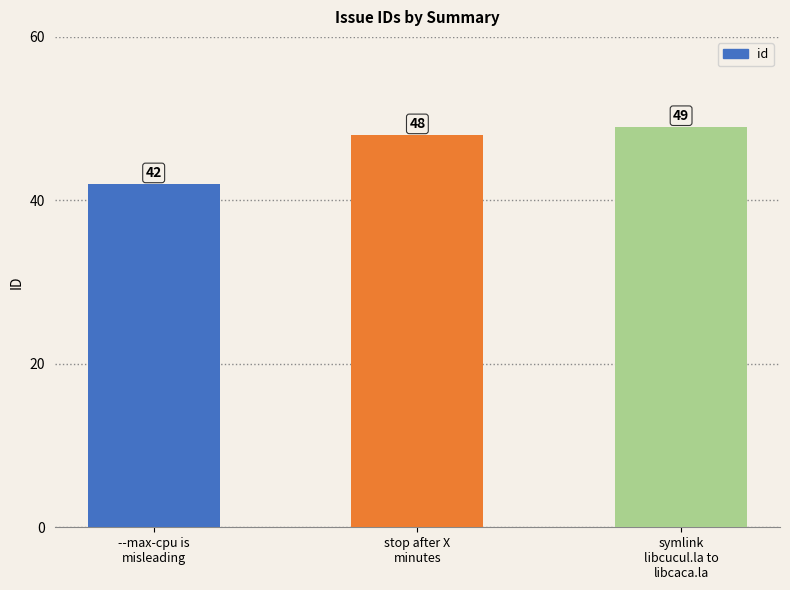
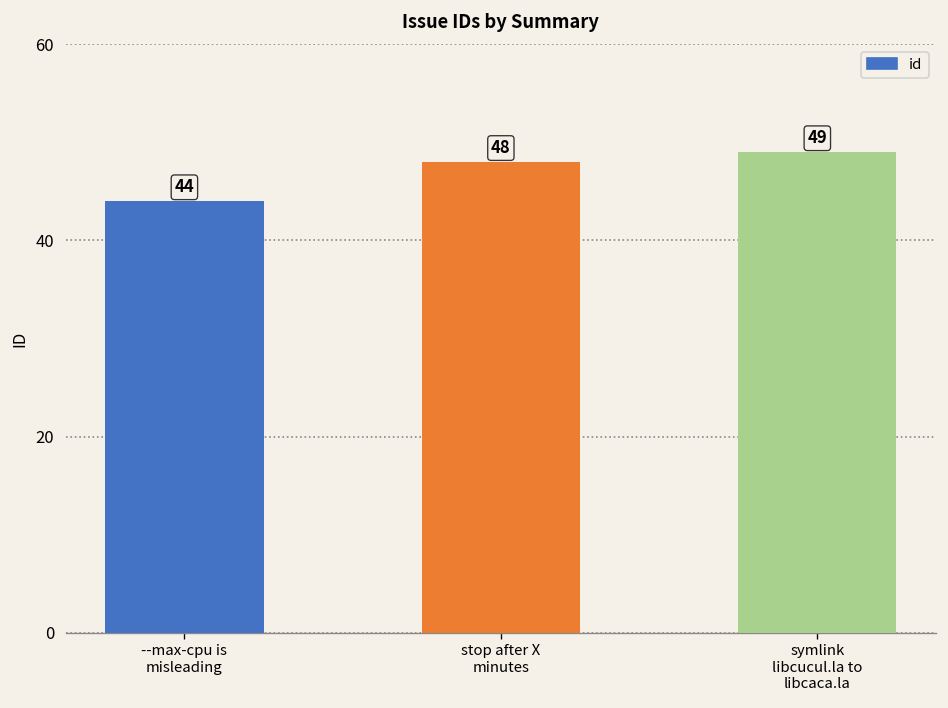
--max-cpu is misleading: 42 -> 44
